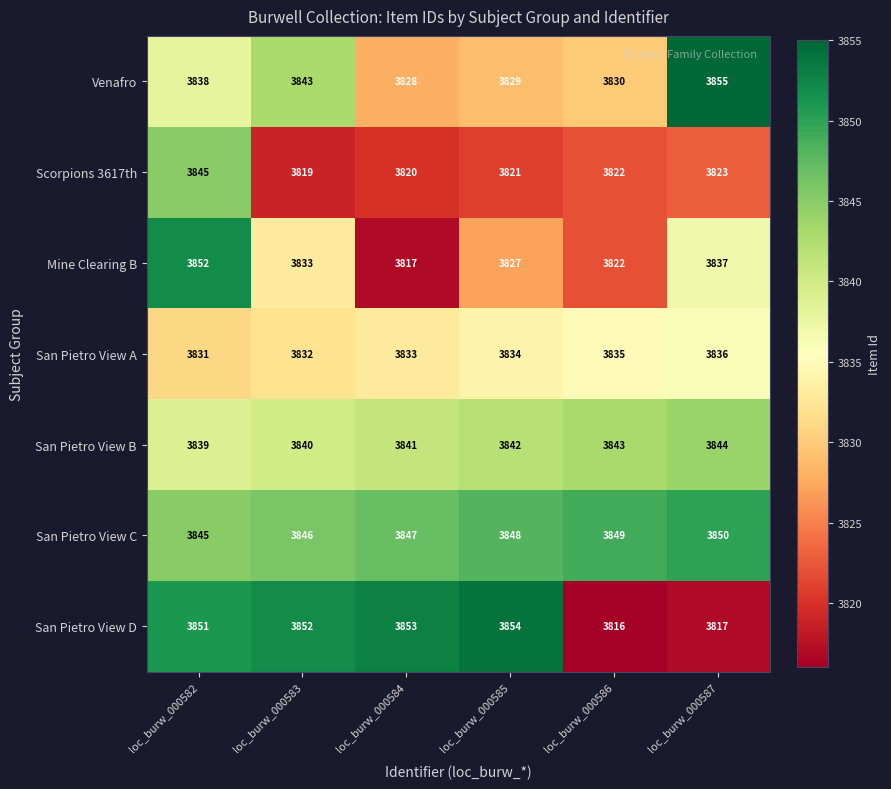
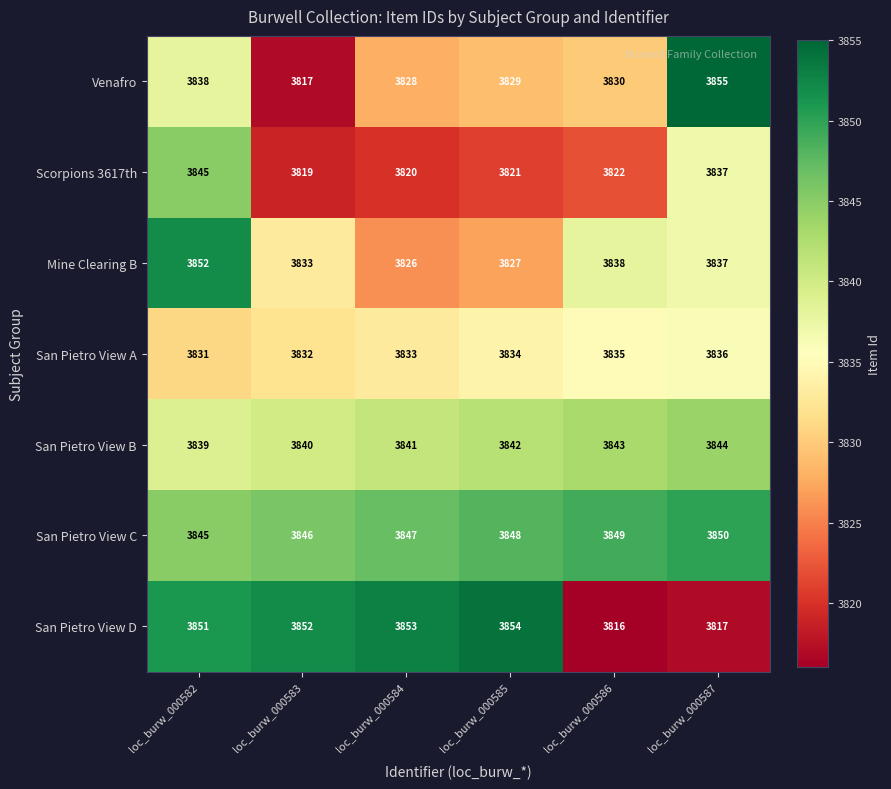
Venafro, loc_burw_000583: 3843 -> 3817
Scorpions 3617th, loc_burw_000587: 3823 -> 3837
Mine Clearing B, loc_burw_000584: 3817 -> 3826
Mine Clearing B, loc_burw_000586: 3822 -> 3838
